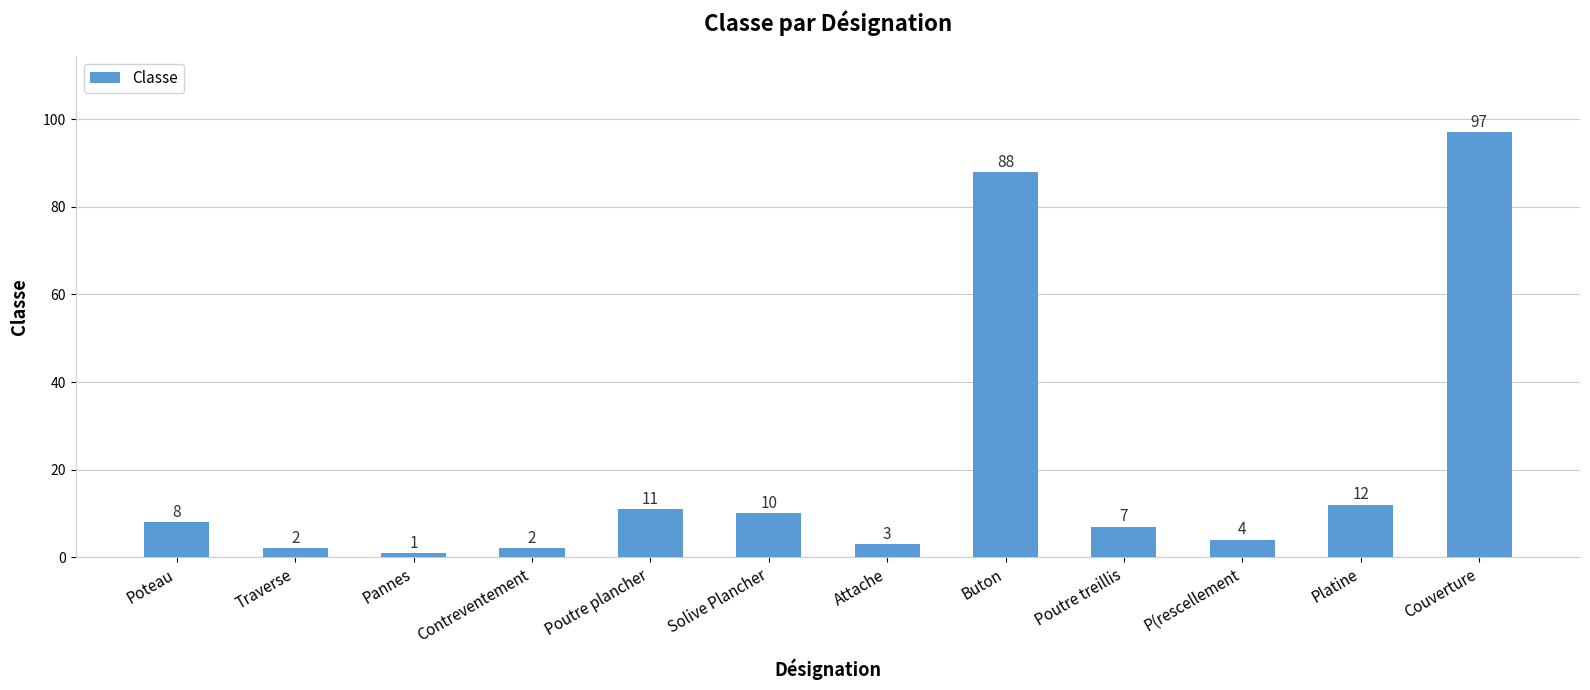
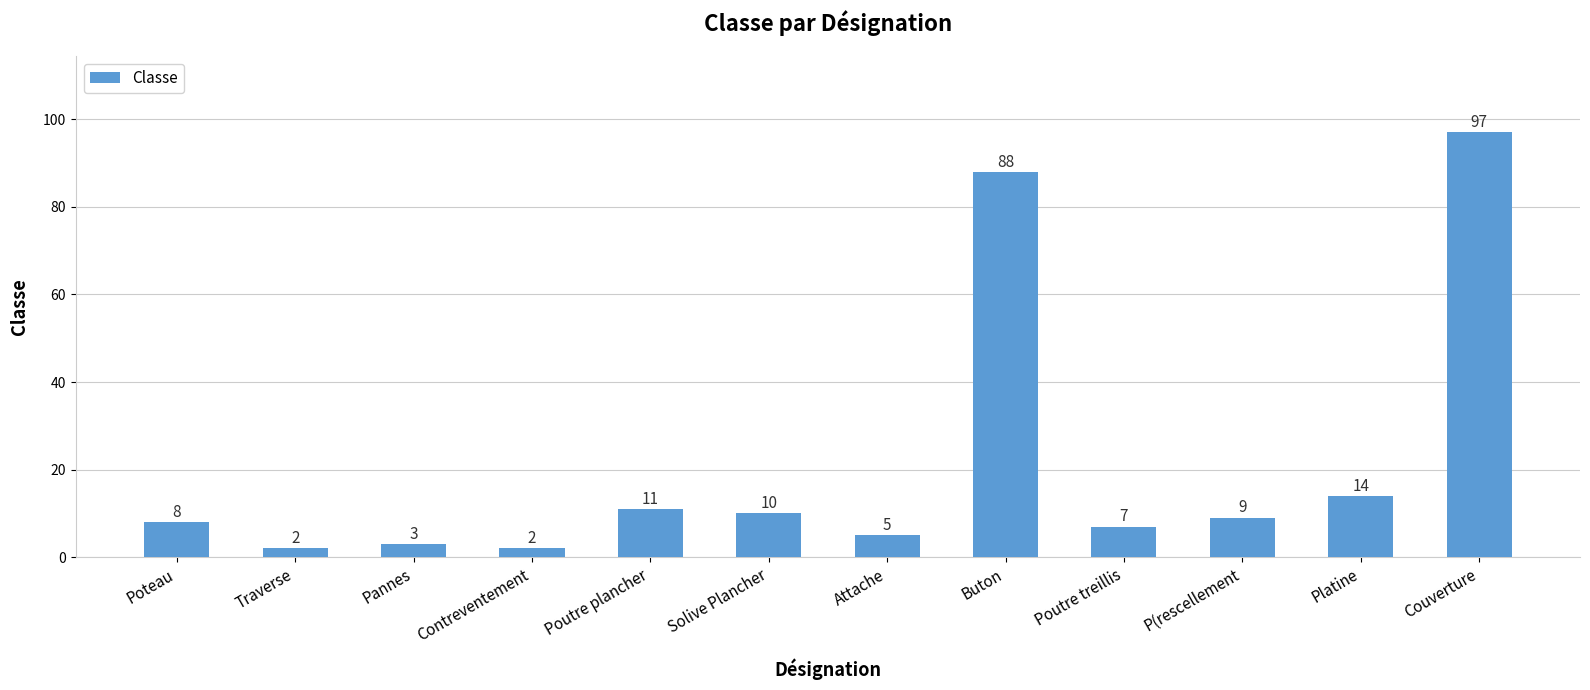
Pannes: 1 -> 3
Attache: 3 -> 5
P(rescellement: 4 -> 9
Platine: 12 -> 14
